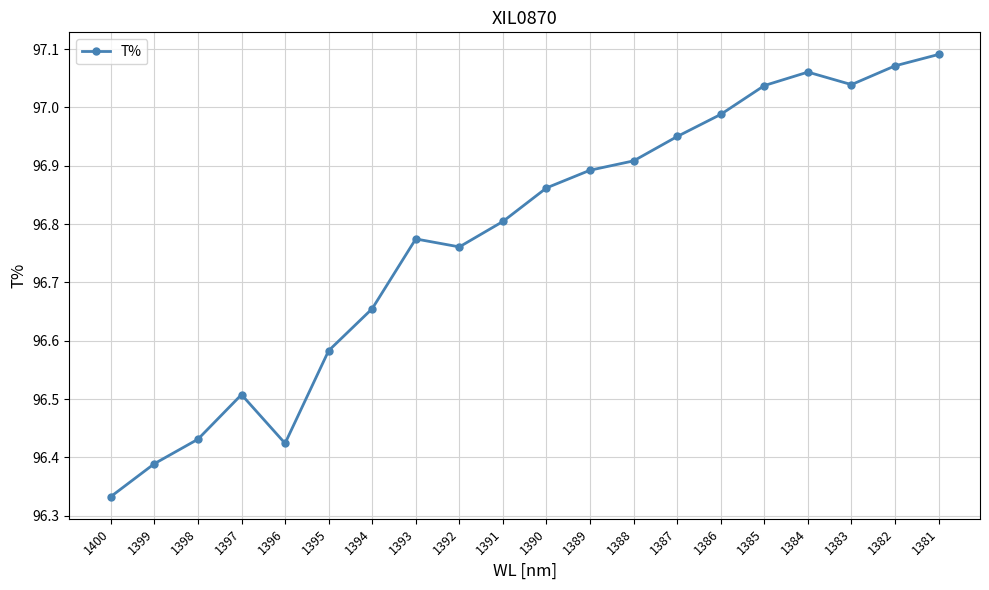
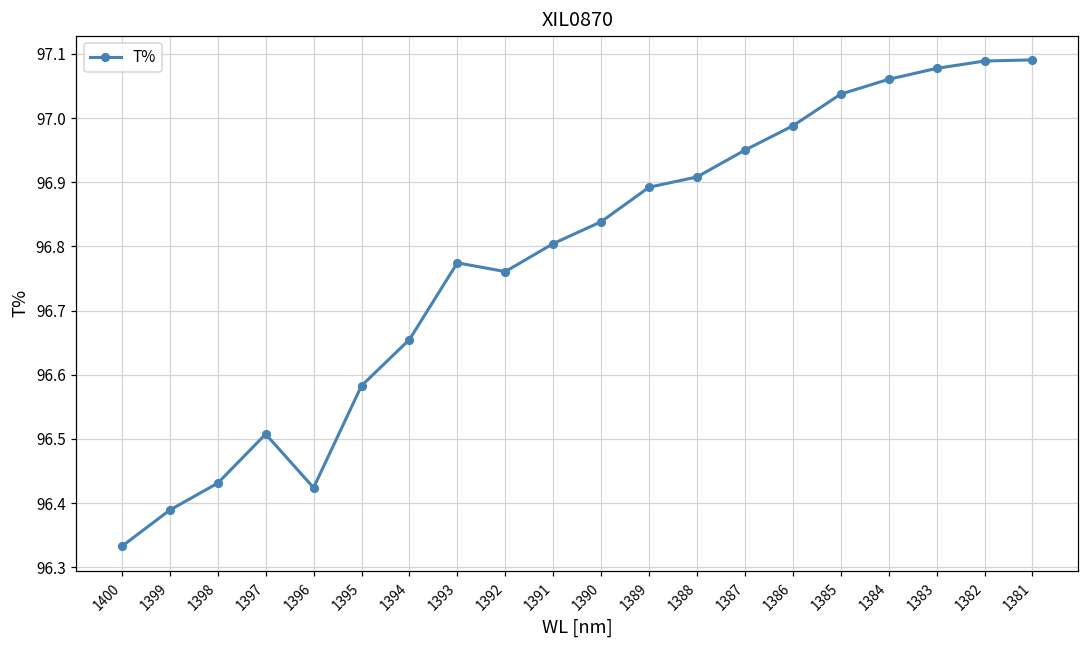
1390: 96.86 -> 96.84
1383: 97.04 -> 97.08
1382: 97.07 -> 97.09
